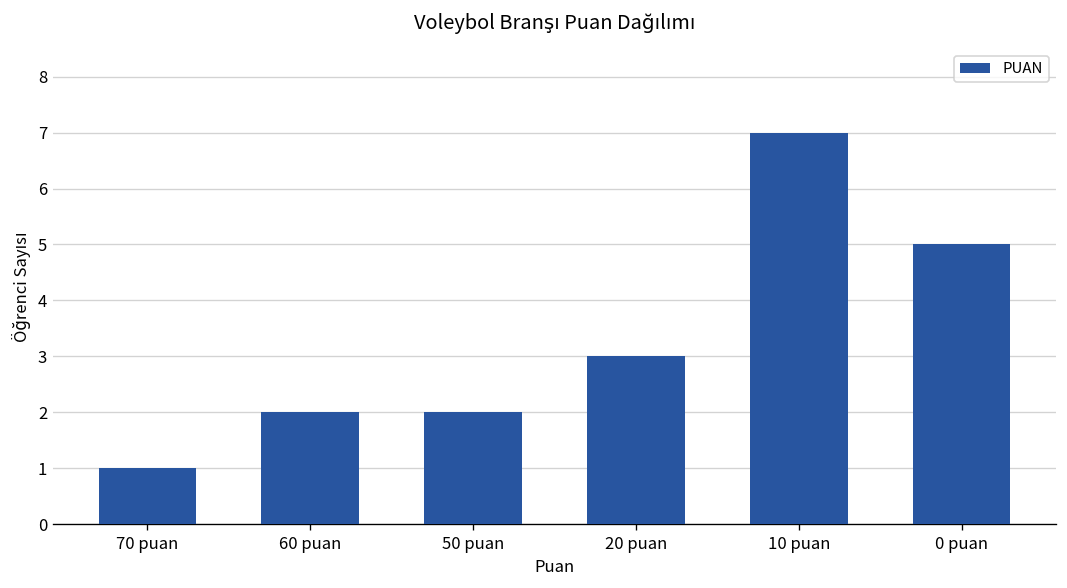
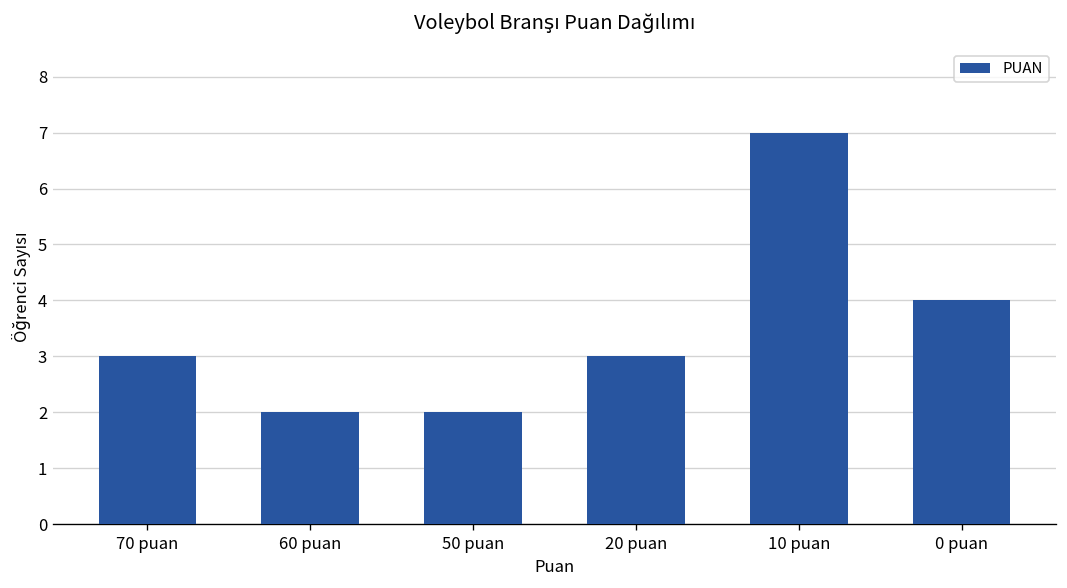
70 puan: 1 -> 3
0 puan: 5 -> 4
